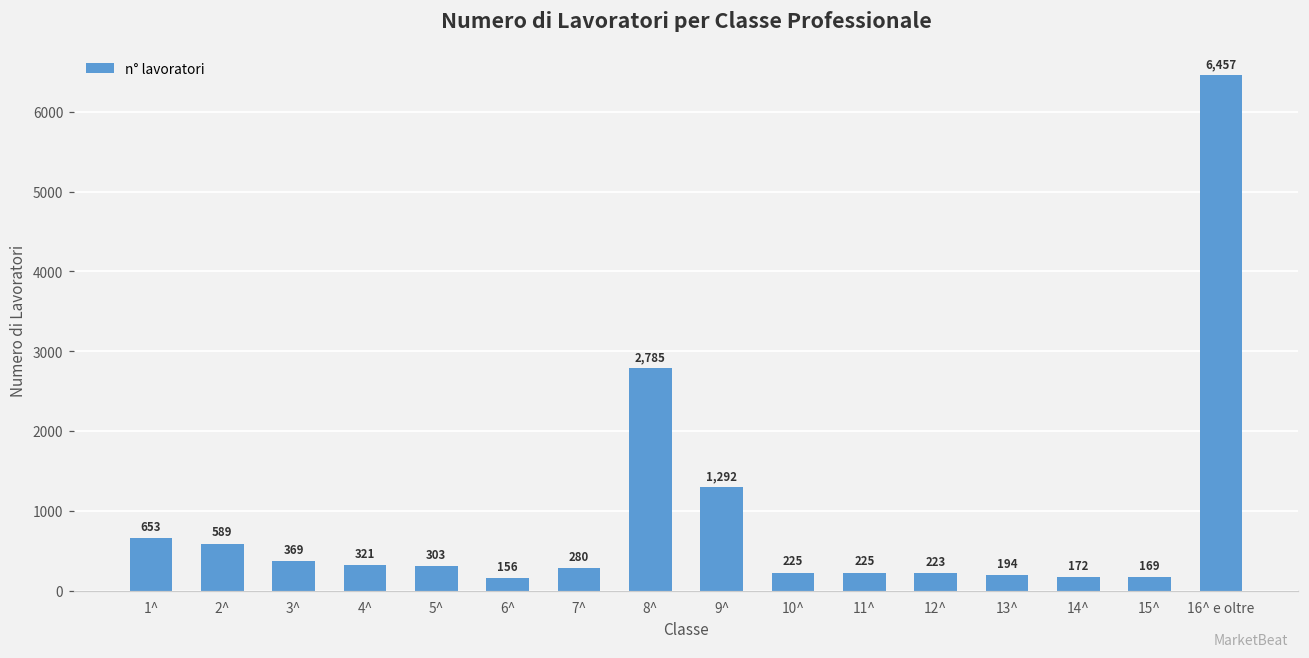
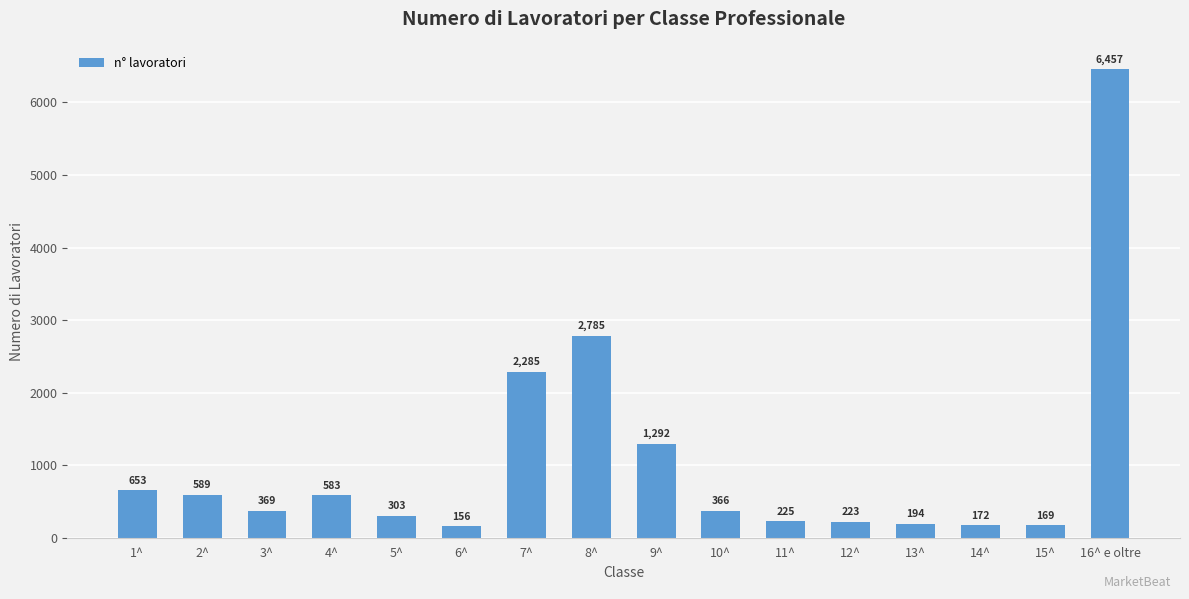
4^: 321 -> 583
7^: 280 -> 2,285
10^: 225 -> 366
